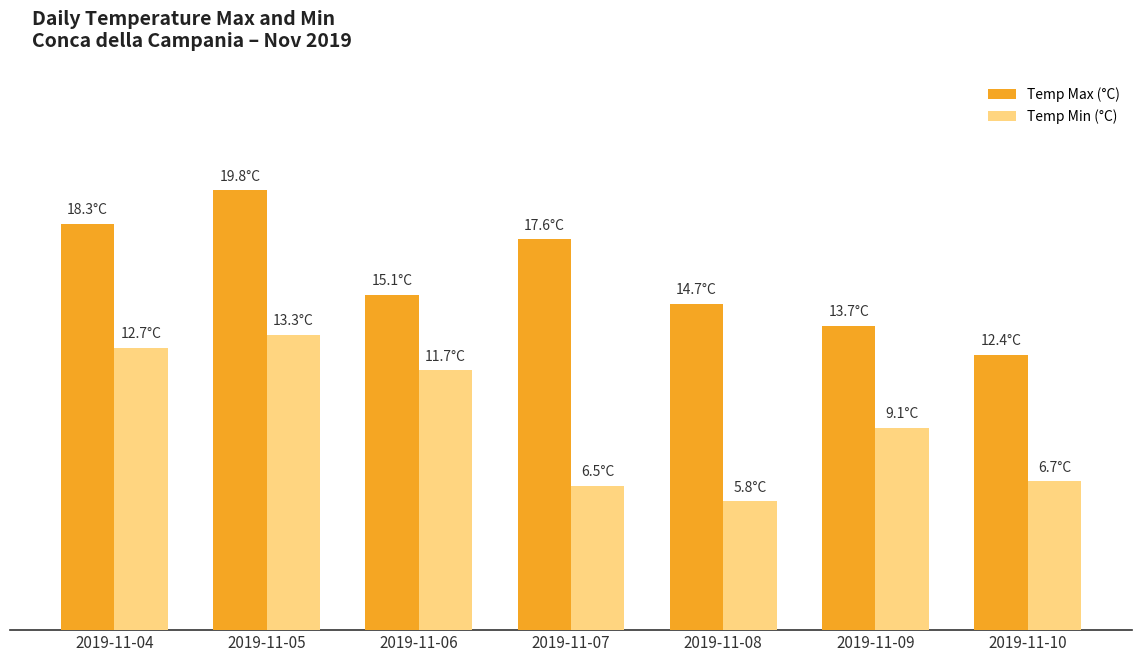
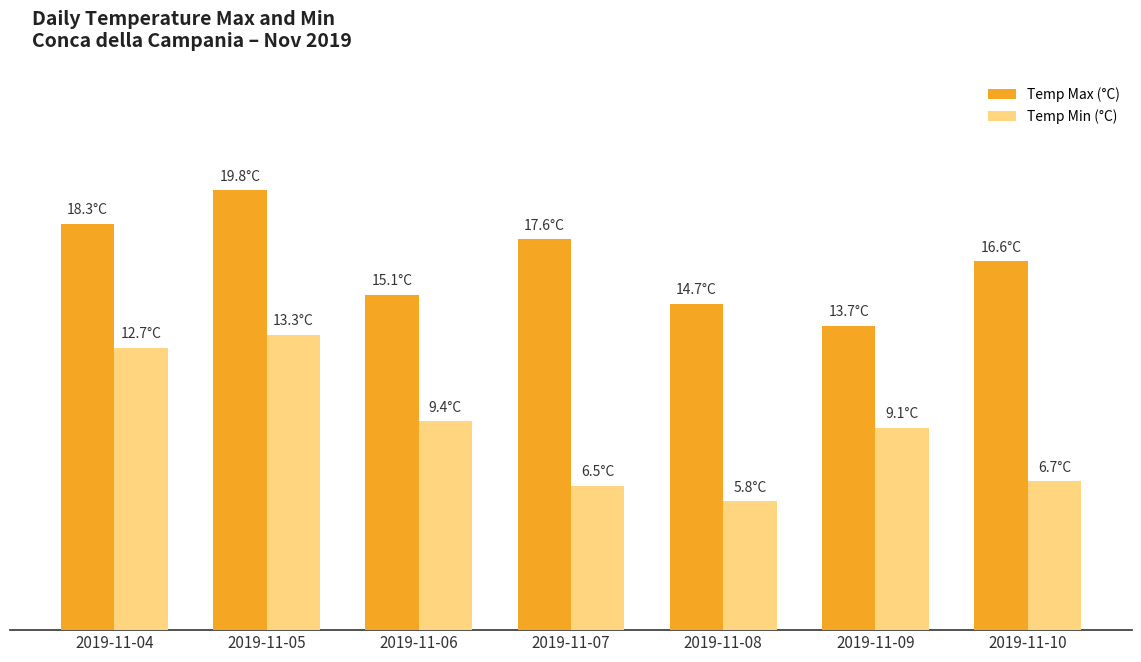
Temp Min (°C), 2019-11-06: 11.7°C -> 9.4°C
Temp Max (°C), 2019-11-10: 12.4°C -> 16.6°C
